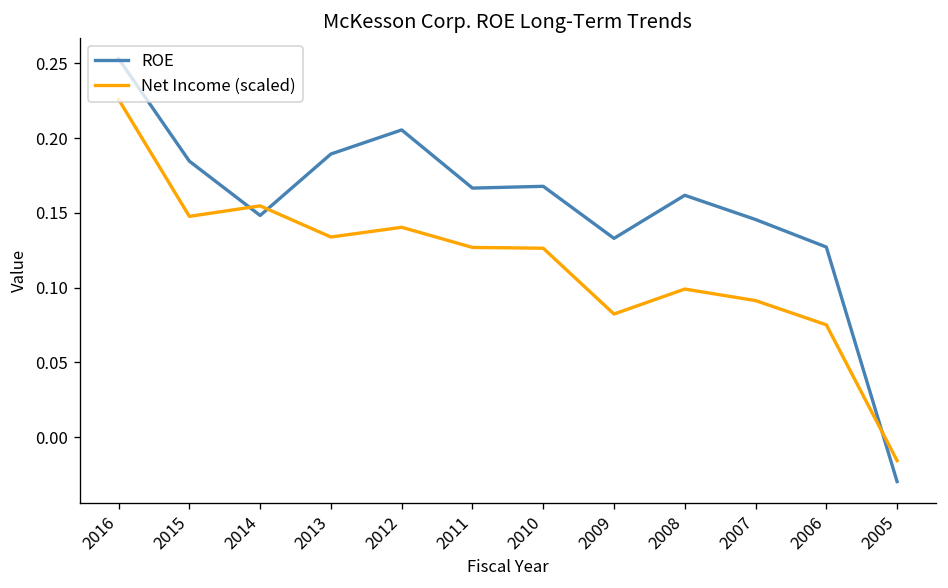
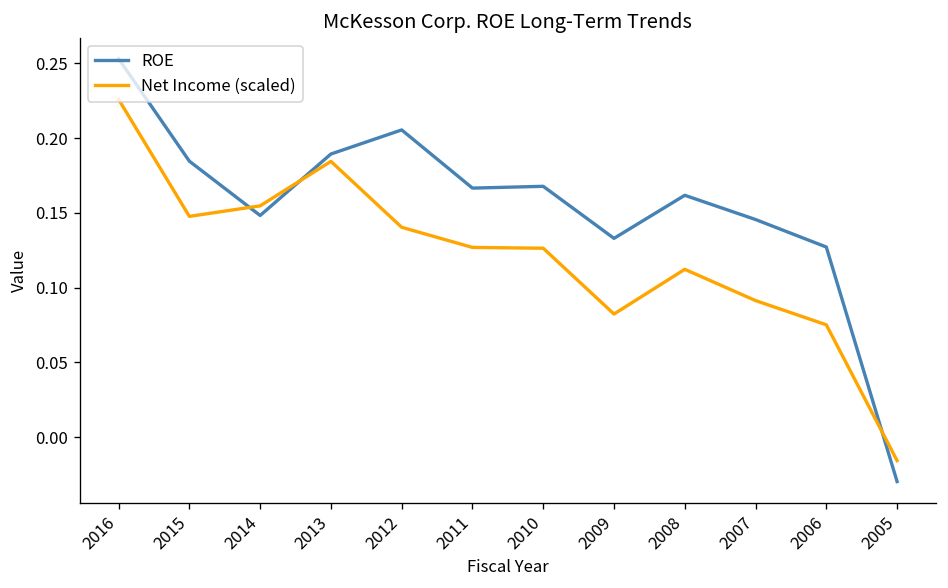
Net Income (scaled), 2013: 0.134 -> 0.184
Net Income (scaled), 2008: 0.099 -> 0.112
